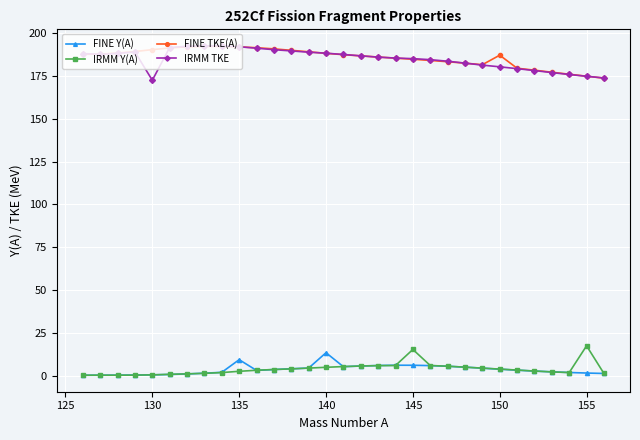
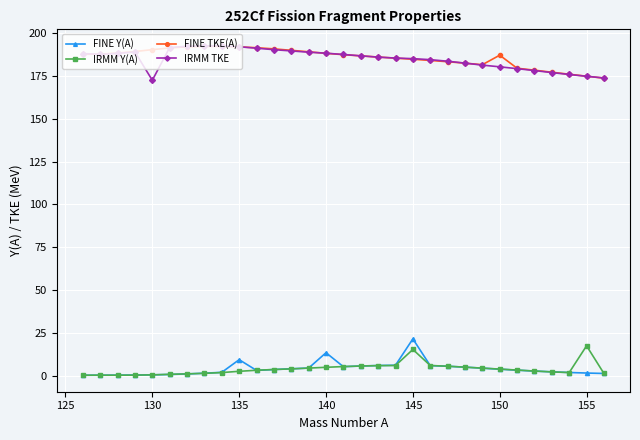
FINE Y(A), 145: 6 -> 21
